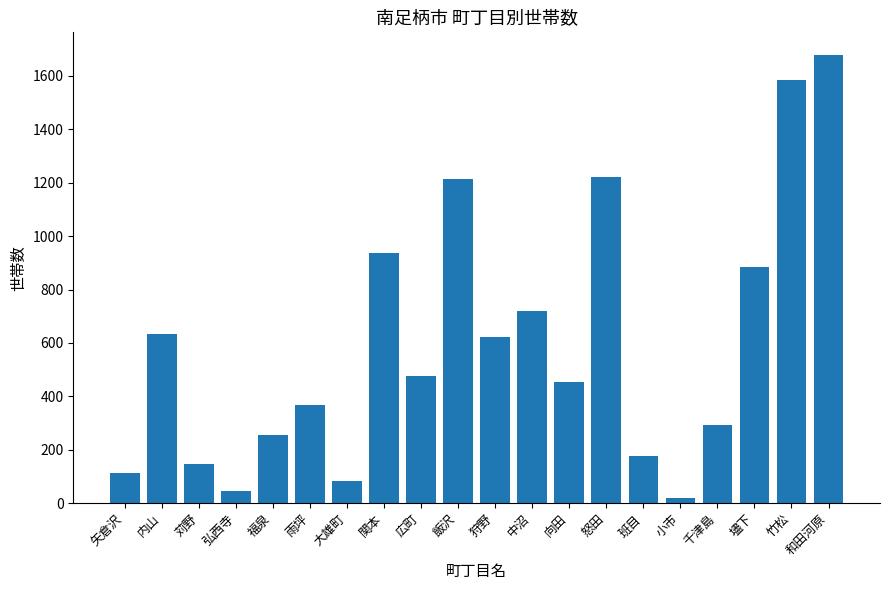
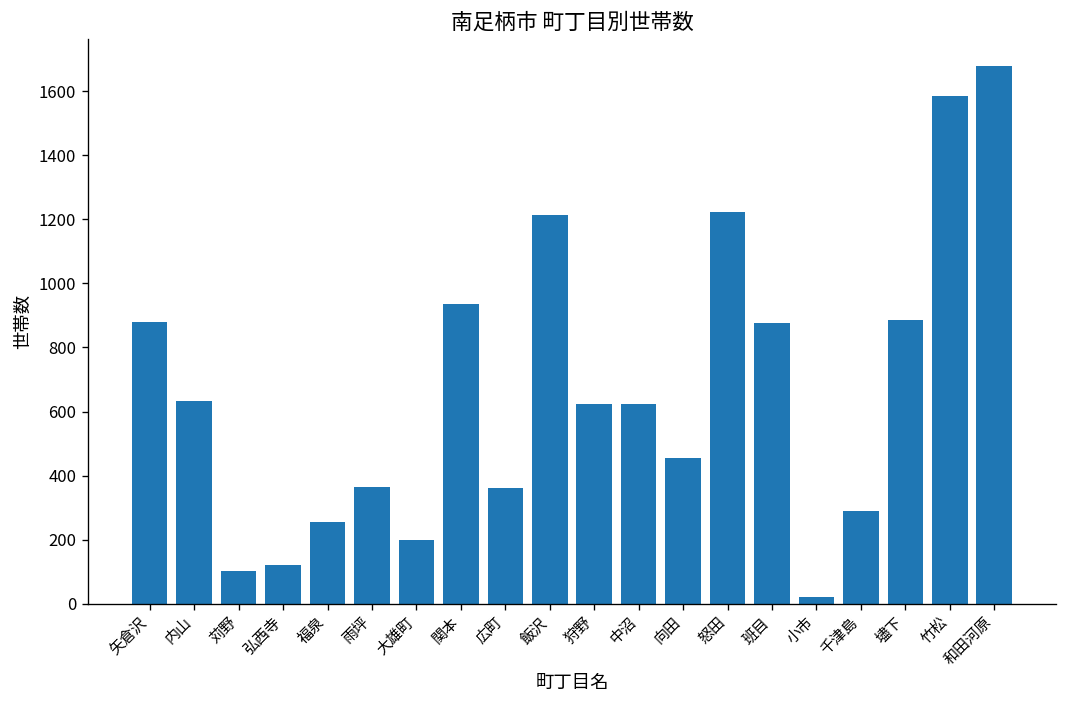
矢倉沢: 110 -> 880
苅野: 150 -> 100
弘西寺: 40 -> 120
大雄町: 80 -> 200
広町: 480 -> 360
中沼: 720 -> 620
班目: 180 -> 880
